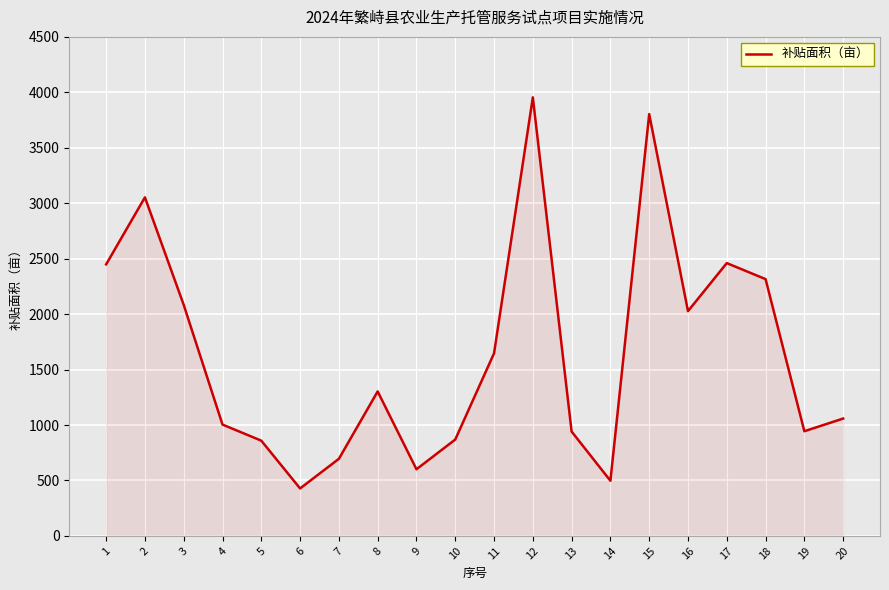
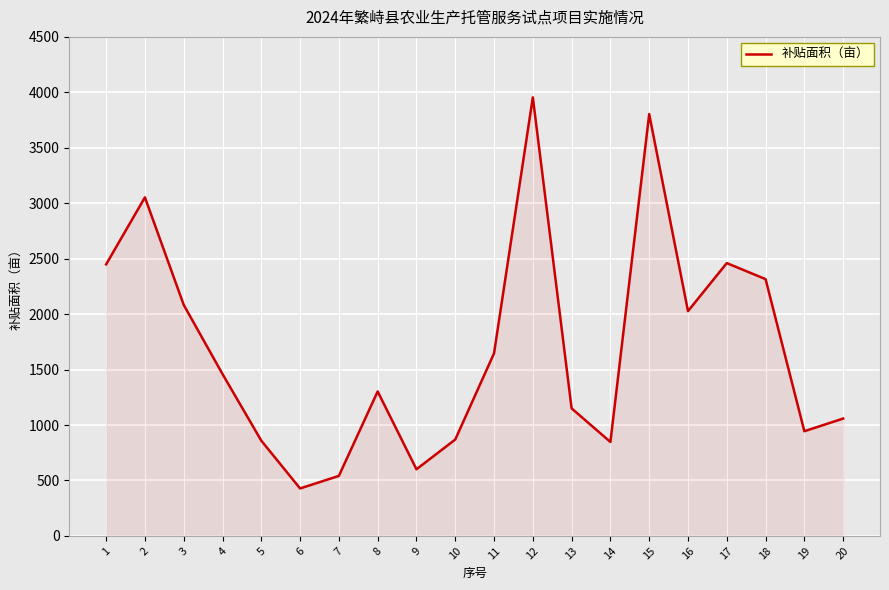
4: 1000 -> 1460
7: 700 -> 540
13: 940 -> 1150
14: 500 -> 850
